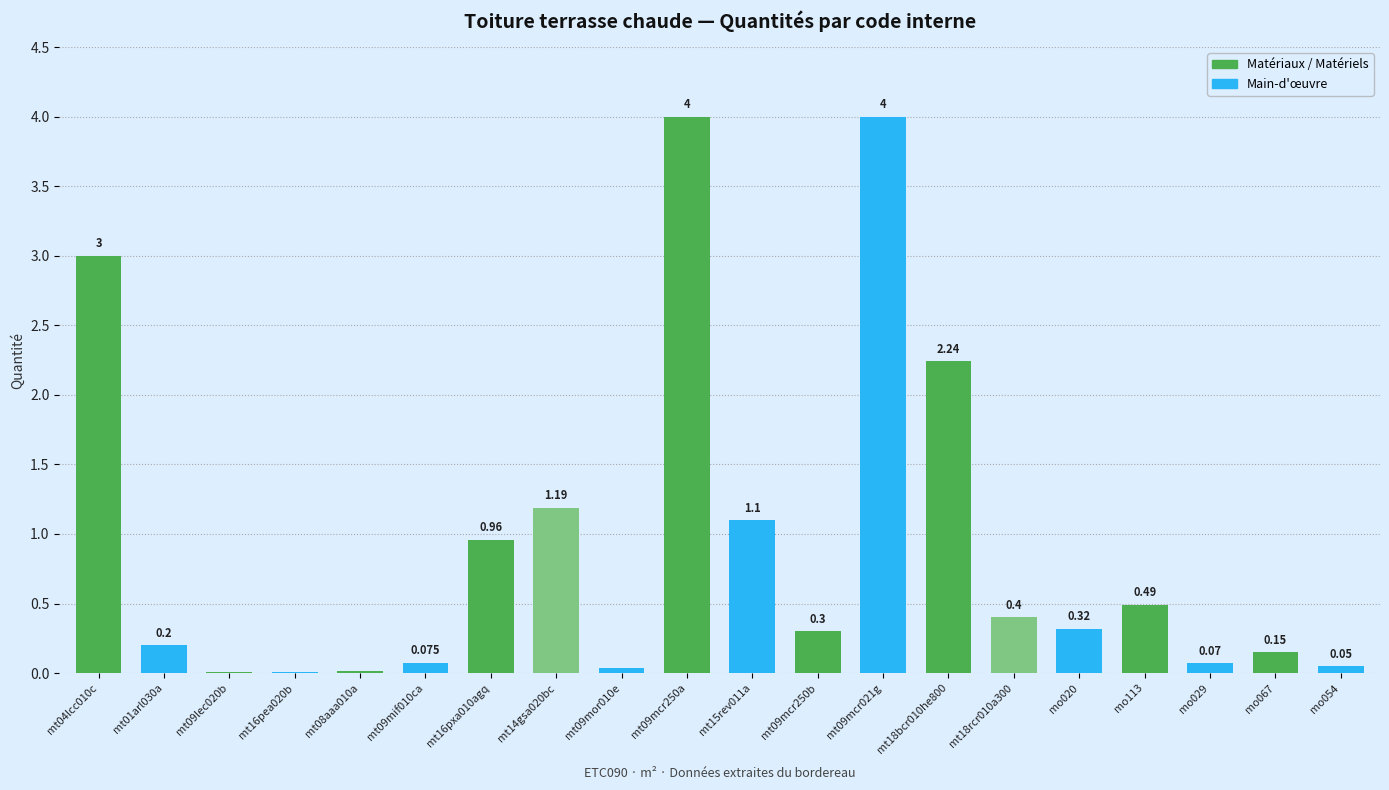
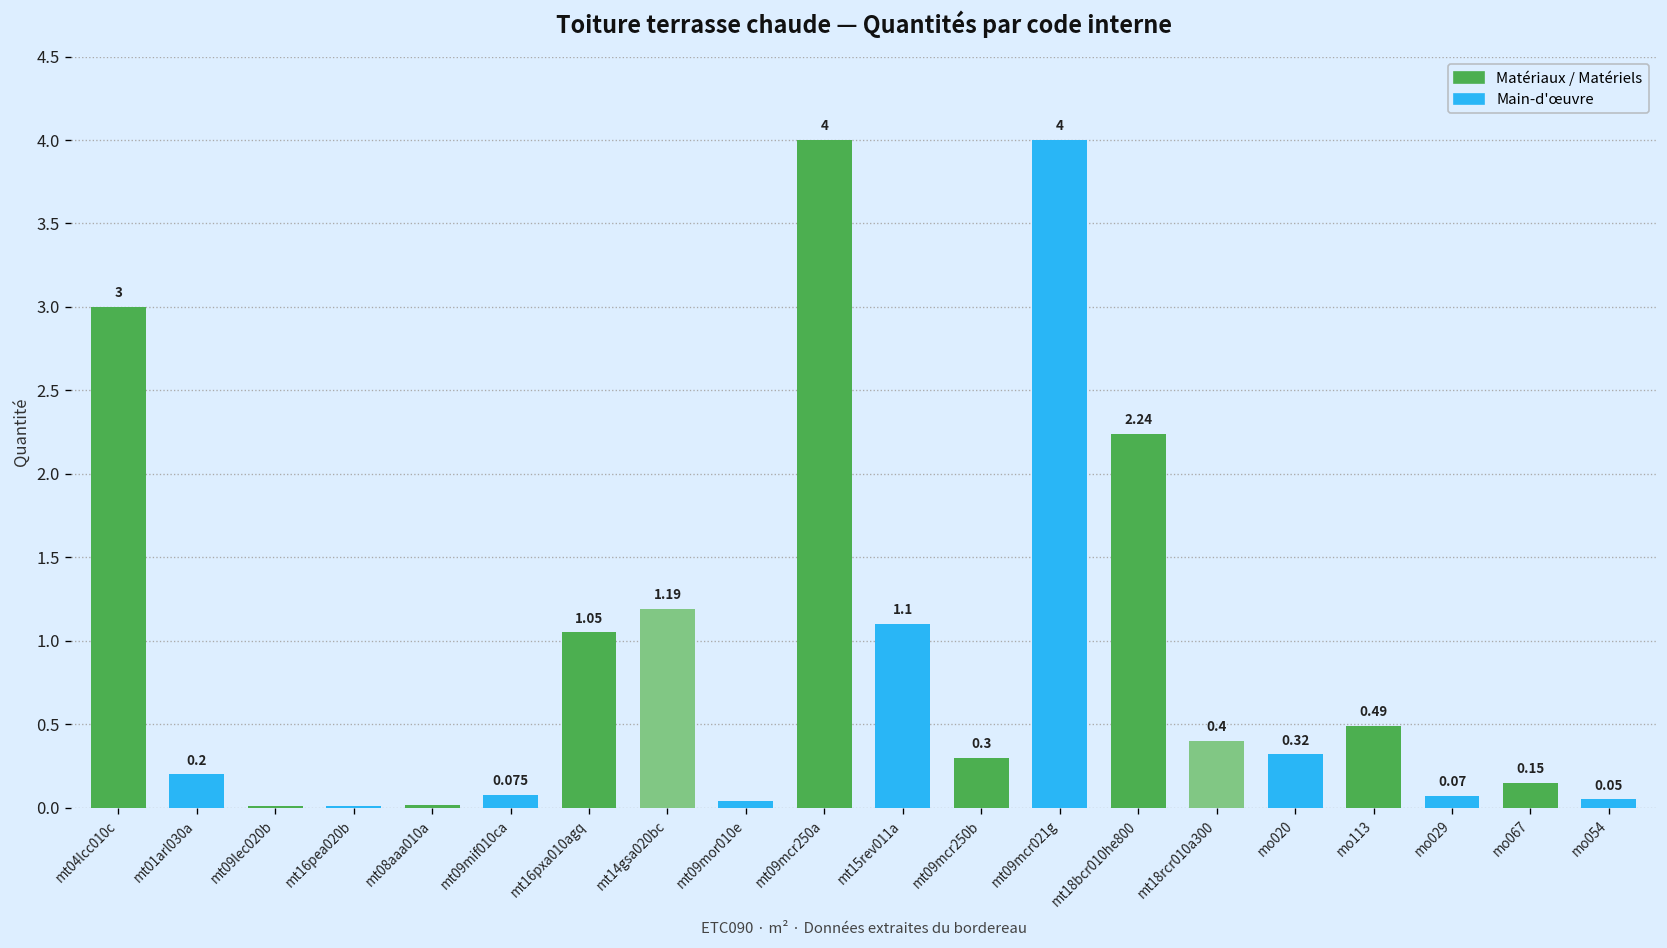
mt16pxa010agq: 0.96 -> 1.05
